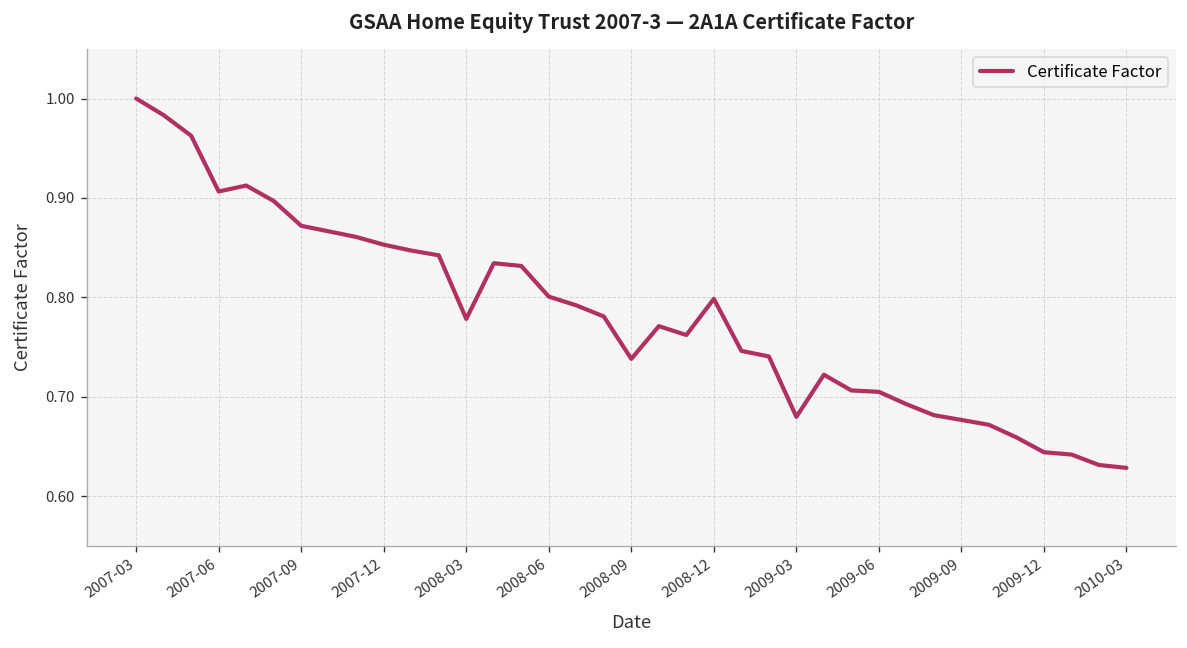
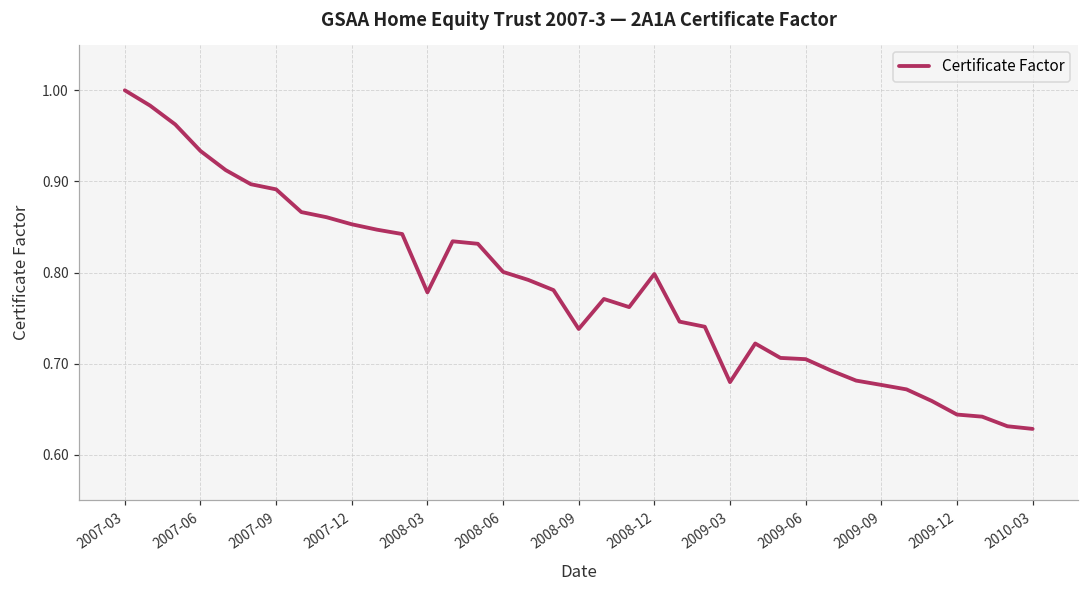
2007-06: 0.91 -> 0.93
2007-09: 0.87 -> 0.89
